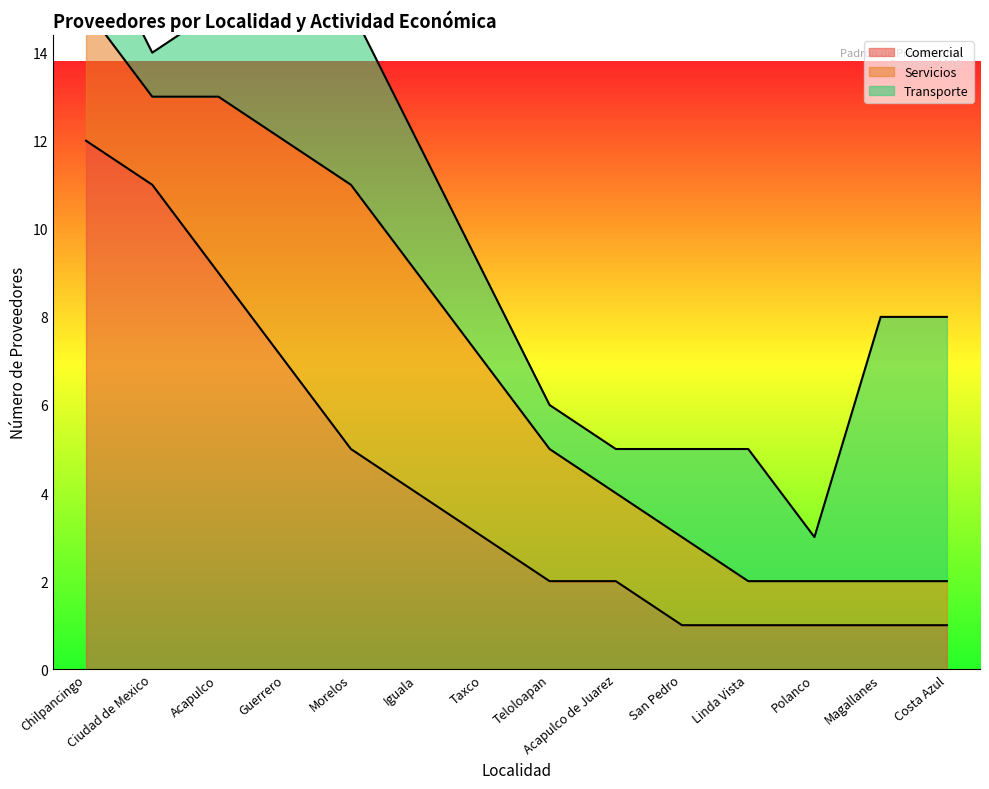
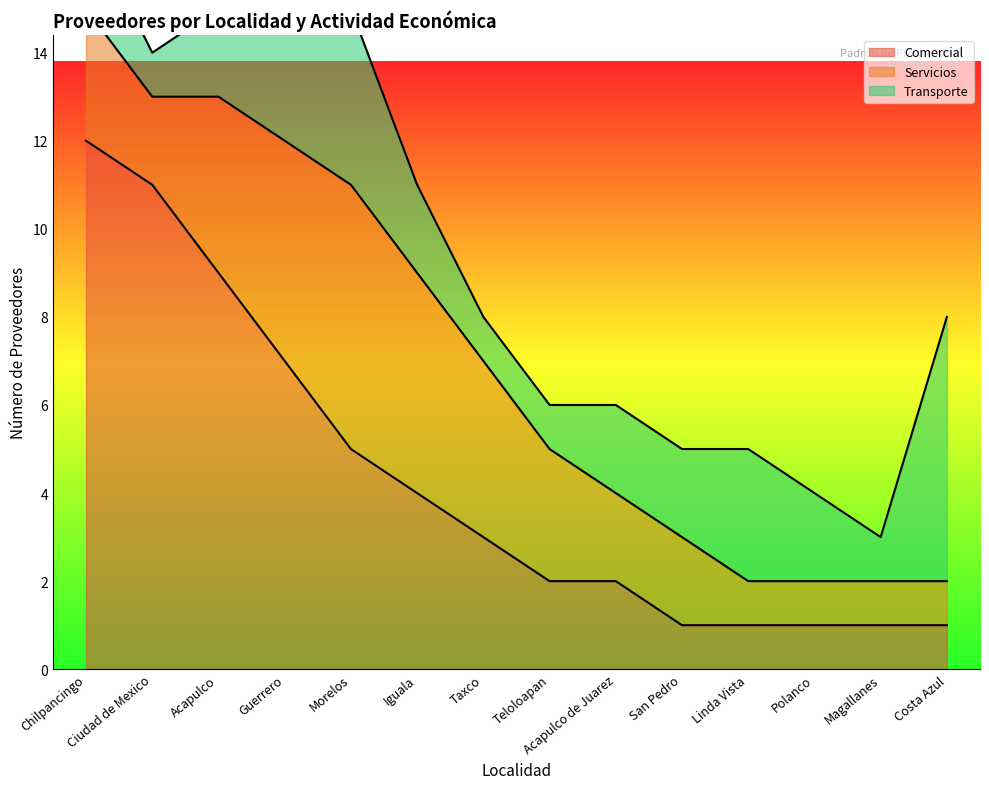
Transporte, Iguala: 3 -> 2
Transporte, Taxco: 2 -> 1
Transporte, Acapulco de Juarez: 1 -> 2
Transporte, Polanco: 1 -> 2
Transporte, Magallanes: 6 -> 1
